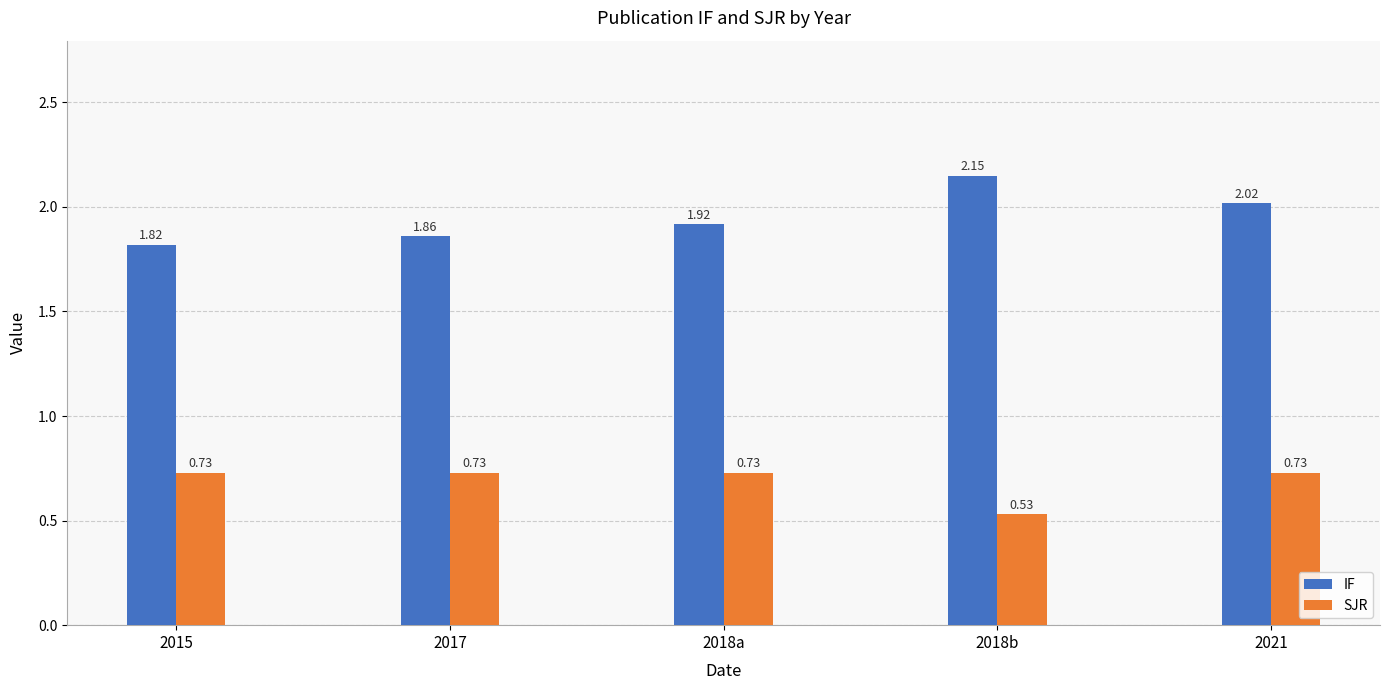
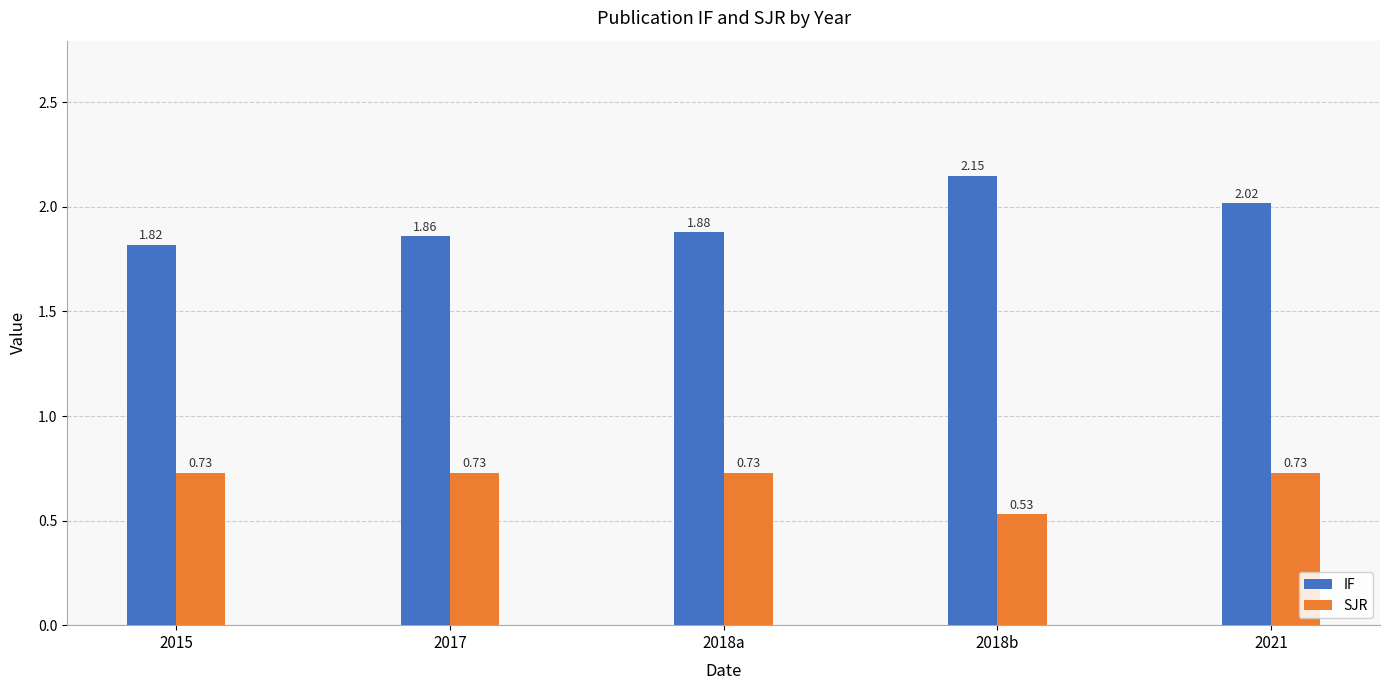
IF, 2018a: 1.92 -> 1.88
